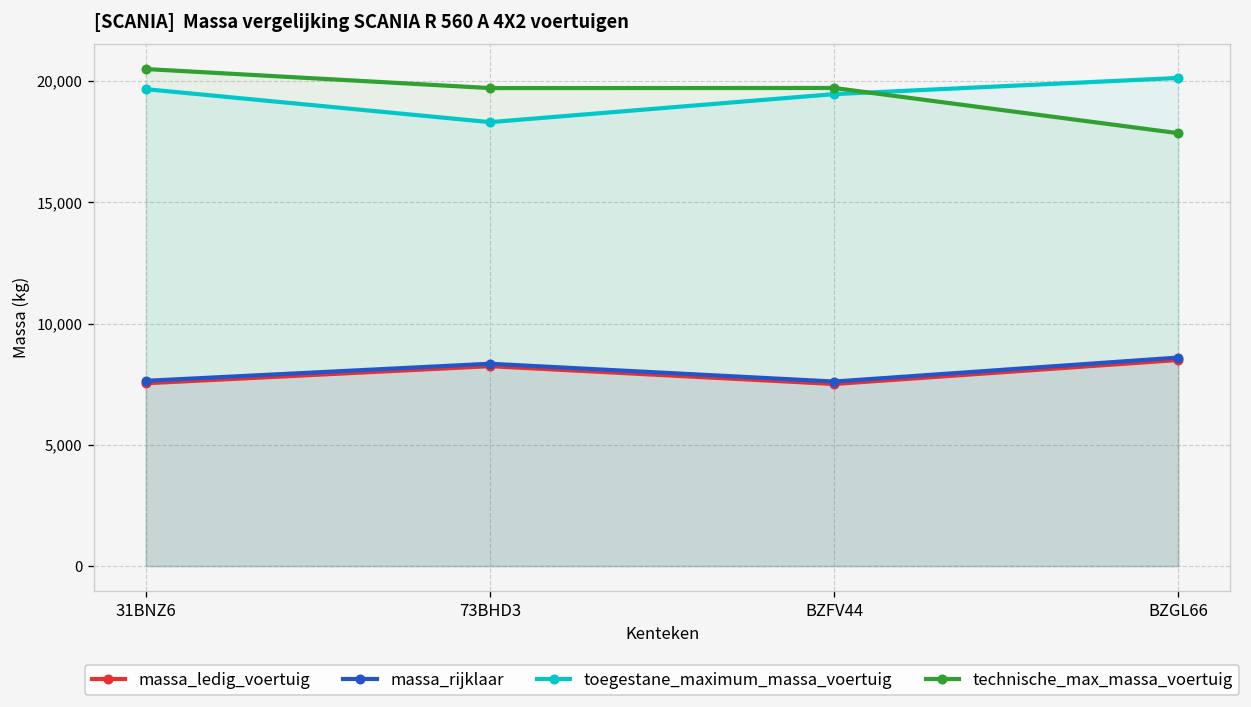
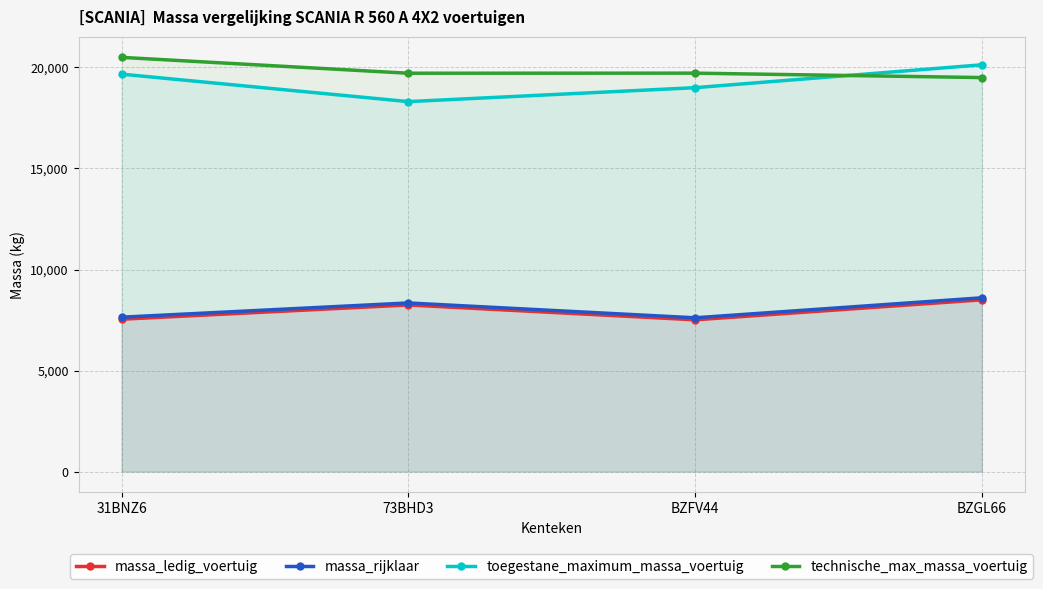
toegestane_maximum_massa_voertuig, BZFV44: 19,500 -> 19,000
technische_max_massa_voertuig, BZGL66: 17,900 -> 19,500
